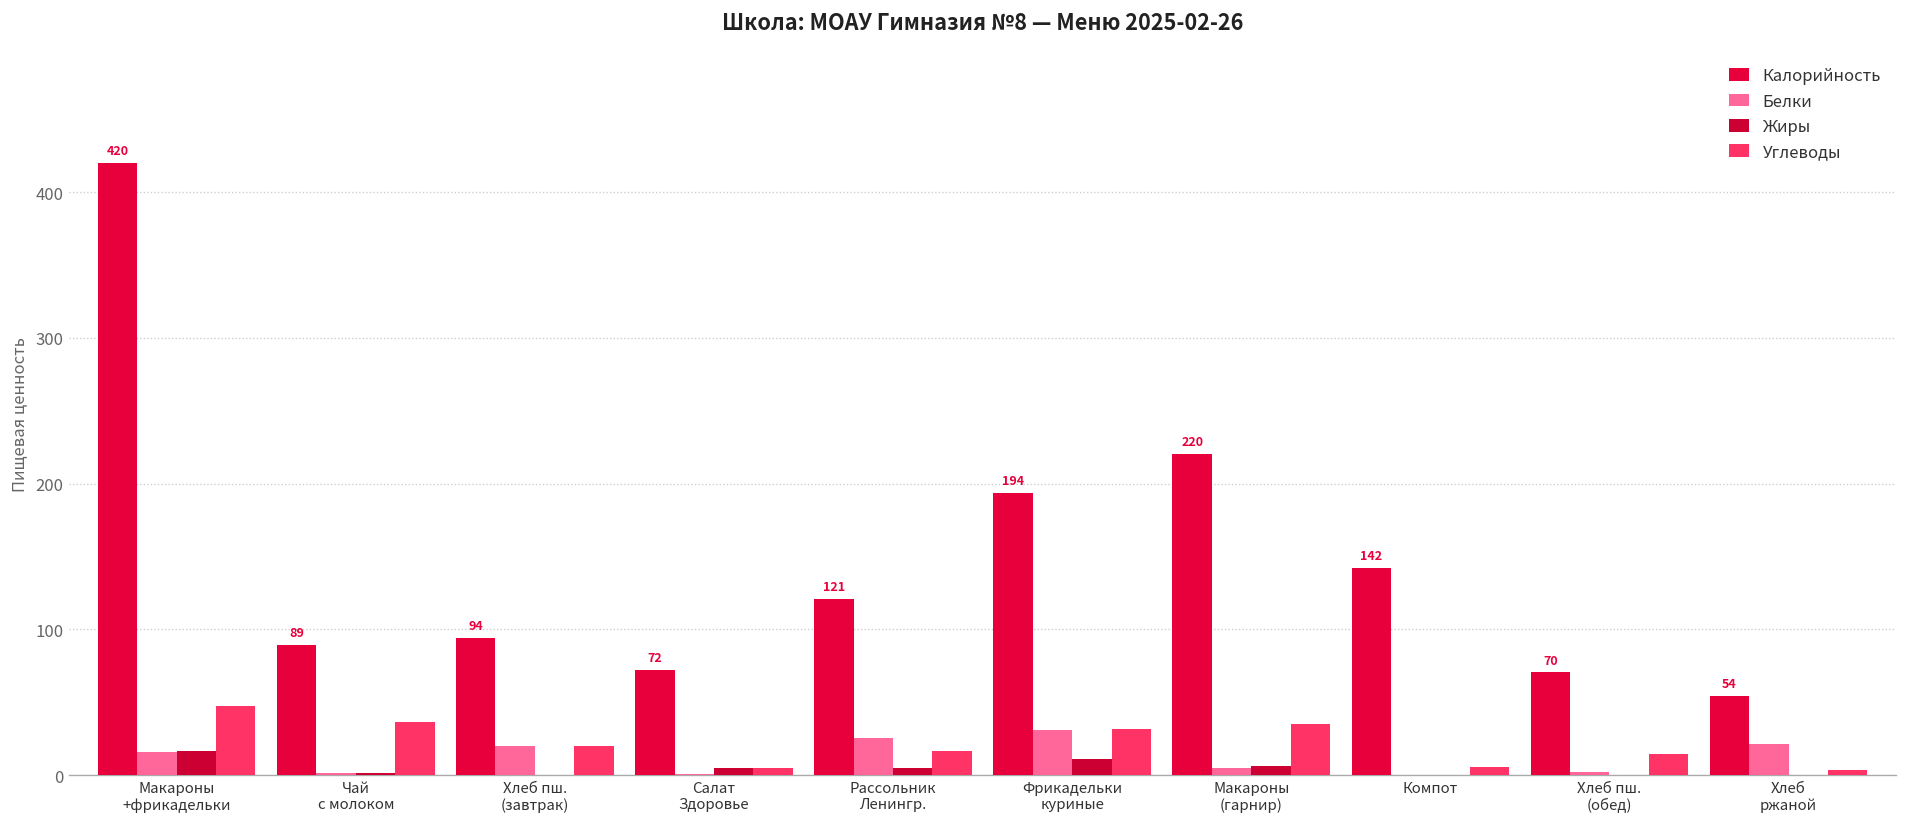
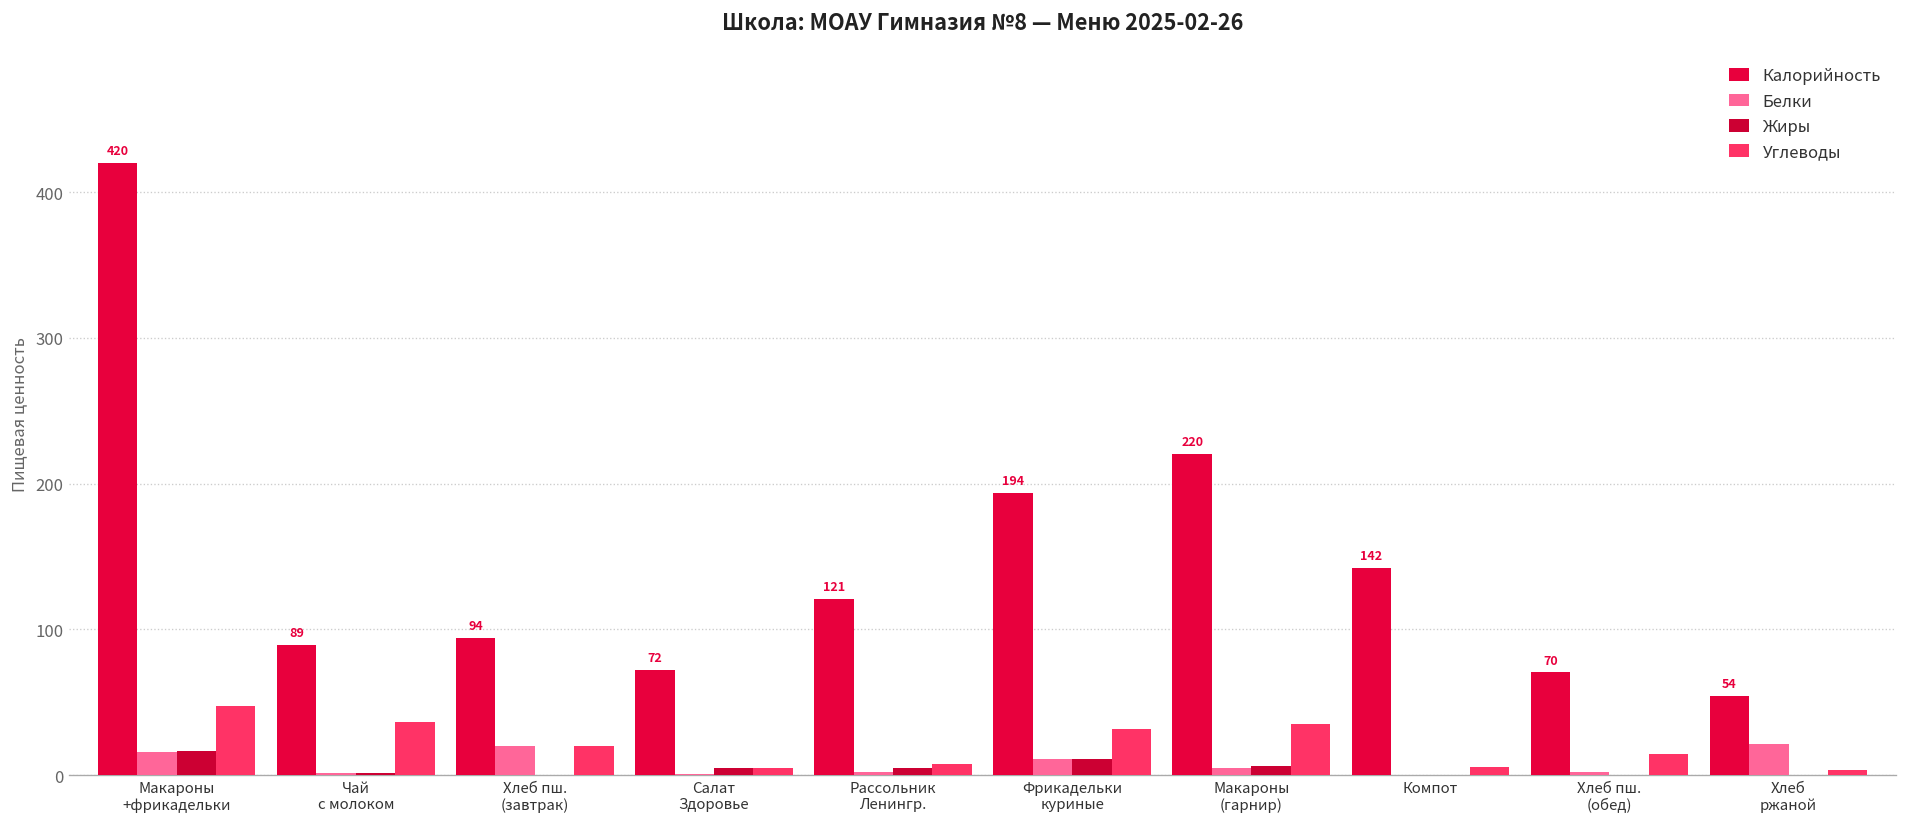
Белки, Рассольник Ленингр.: 25 -> 2
Углеводы, Рассольник Ленингр.: 17 -> 7
Белки, Фрикадельки куриные: 31 -> 11
